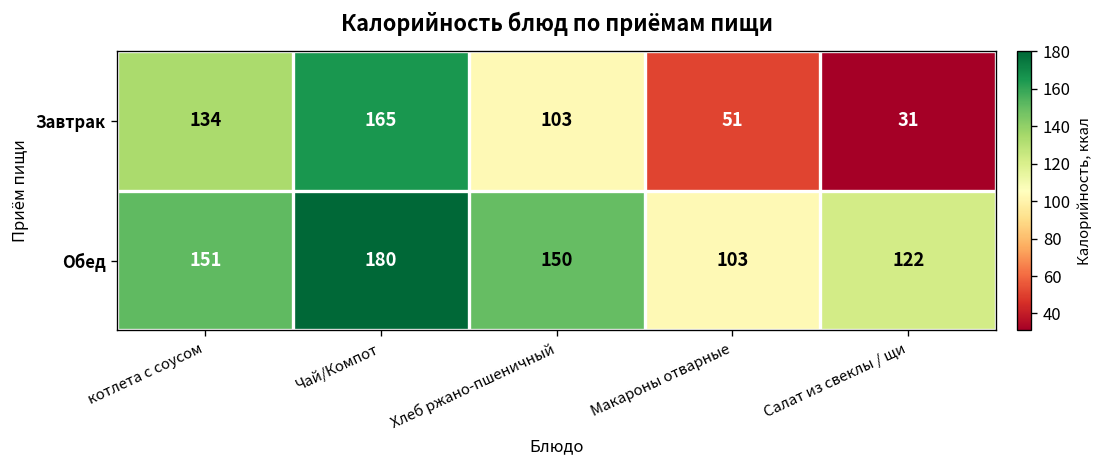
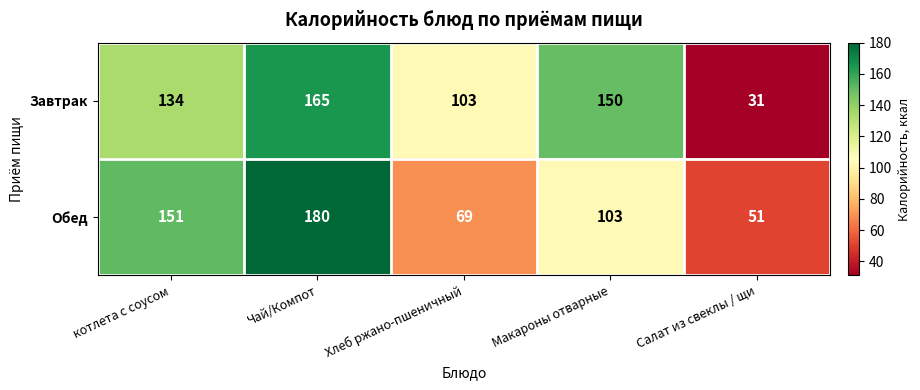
Завтрак, Макароны отварные: 51 -> 150
Обед, Хлеб ржано-пшеничный: 150 -> 69
Обед, Салат из свеклы / щи: 122 -> 51
